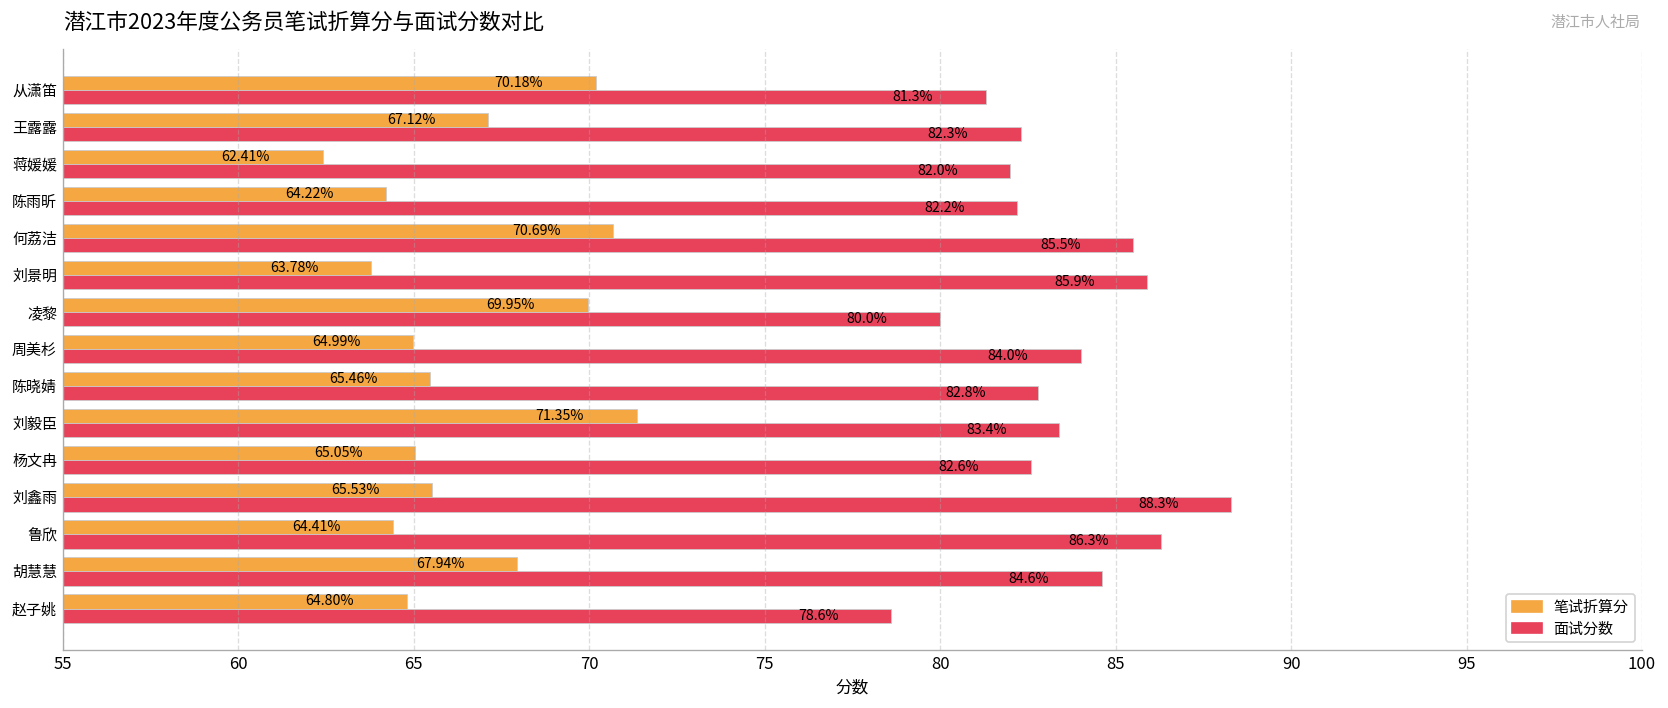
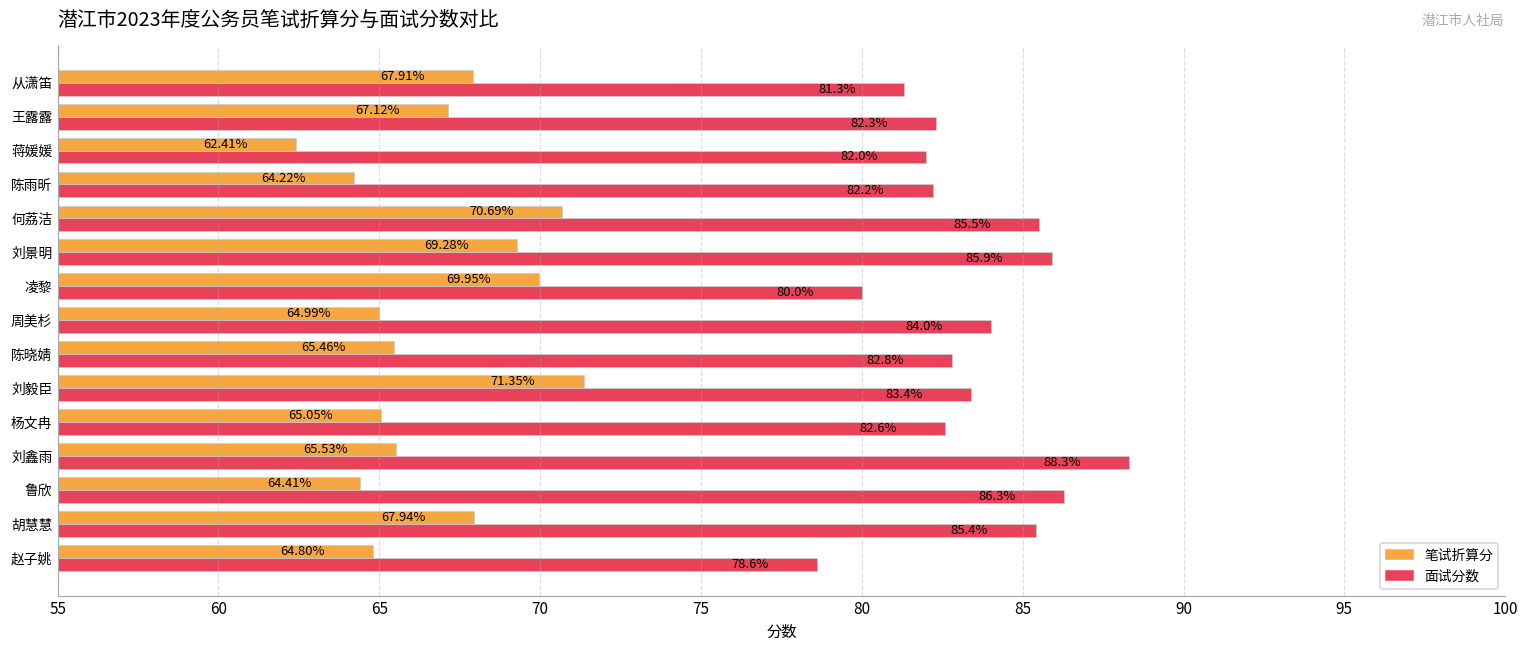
笔试折算分, 从潇笛: 70.18% -> 67.91%
笔试折算分, 刘景明: 63.78% -> 69.28%
面试分数, 胡慧慧: 84.6% -> 85.4%
